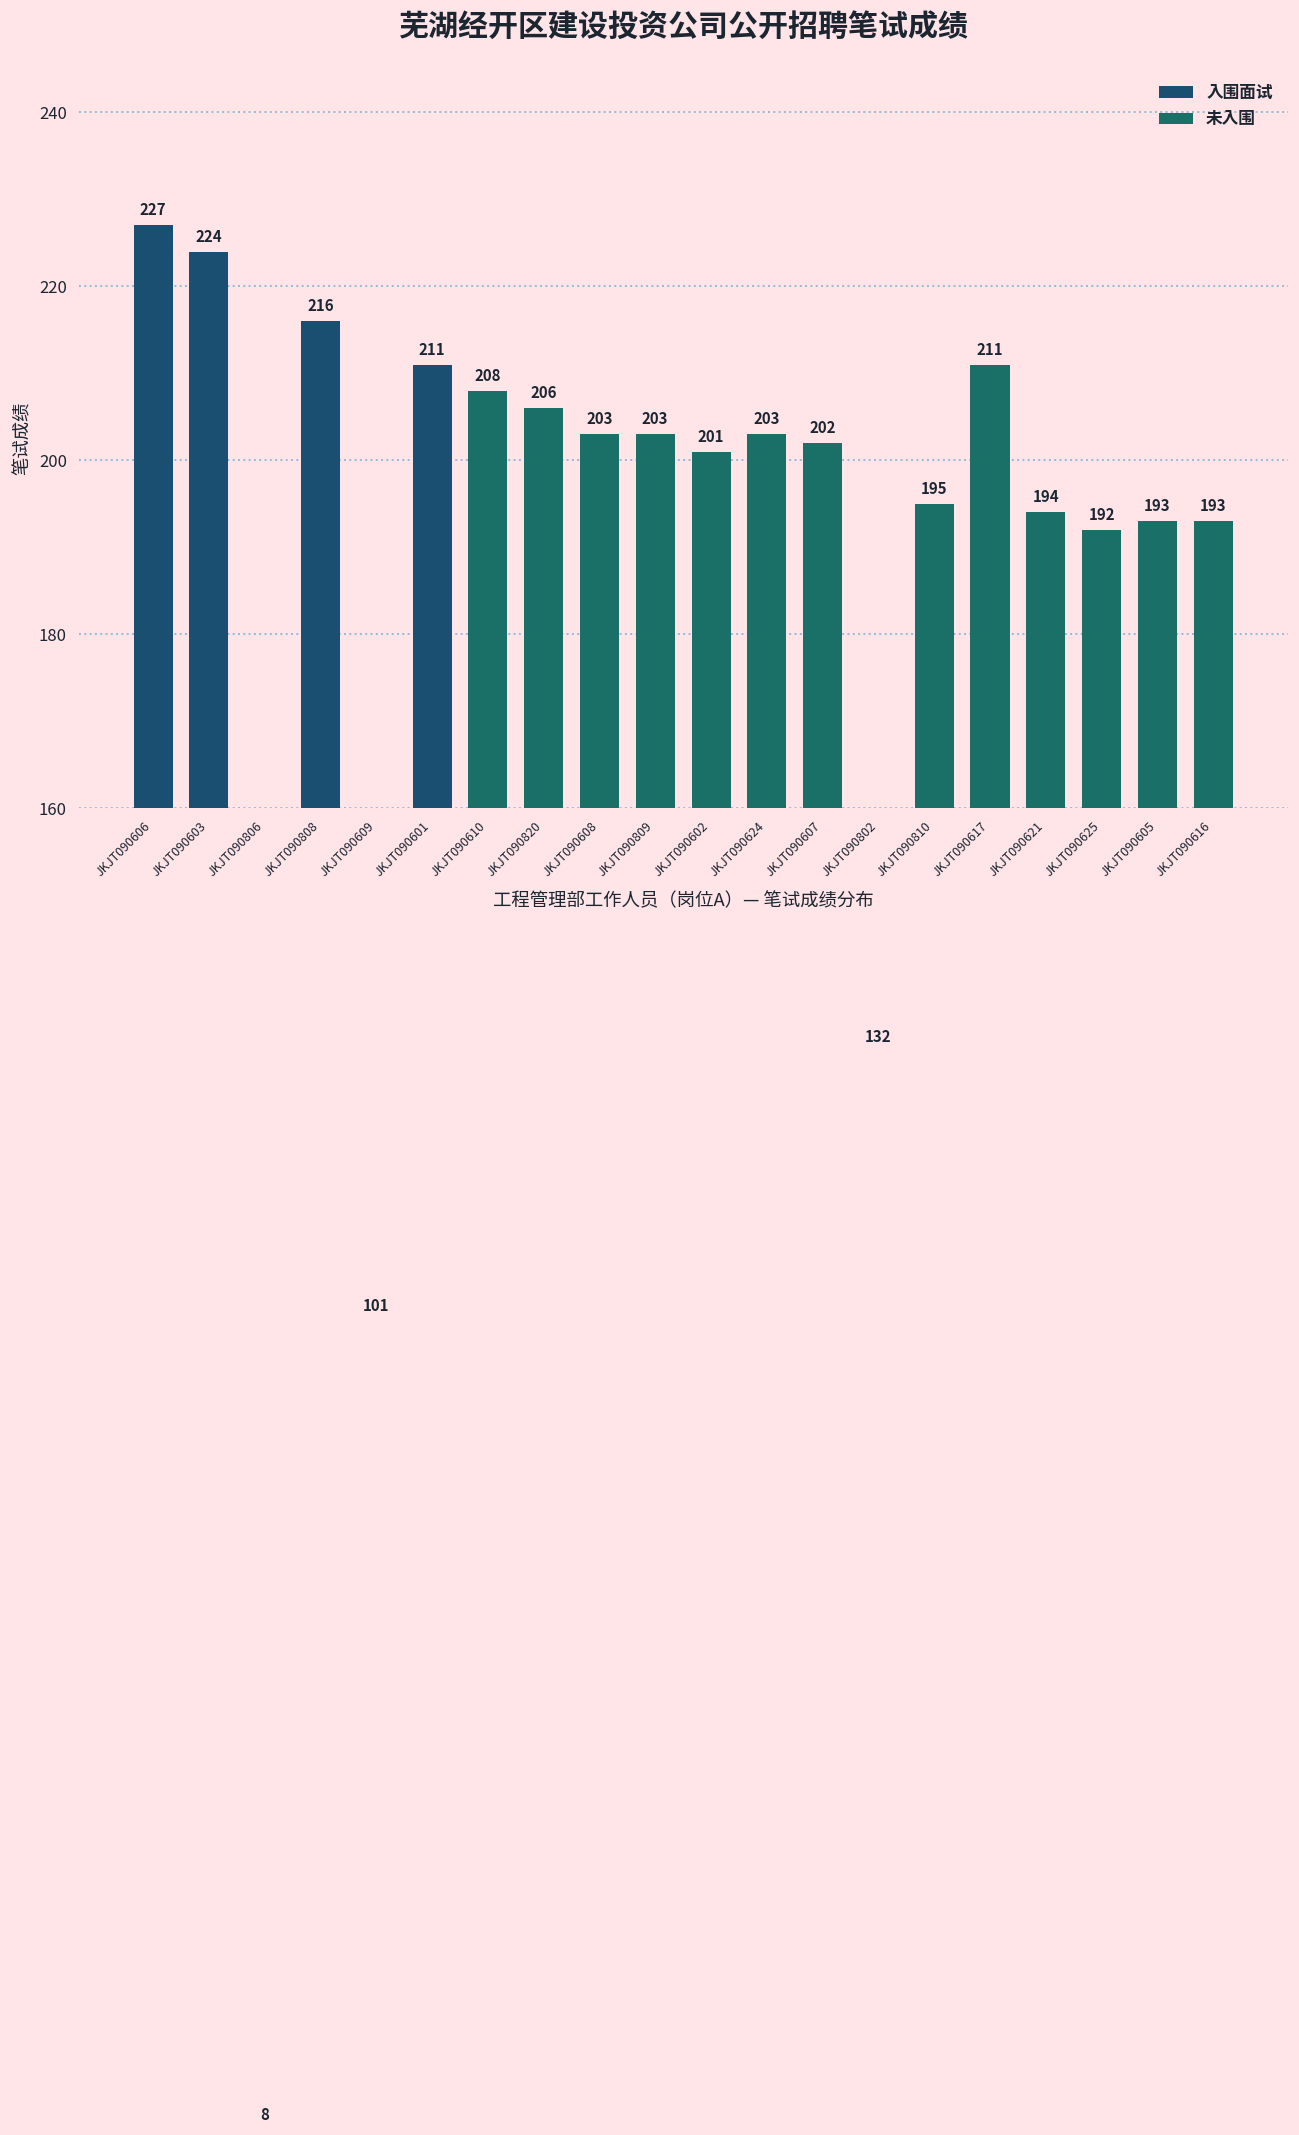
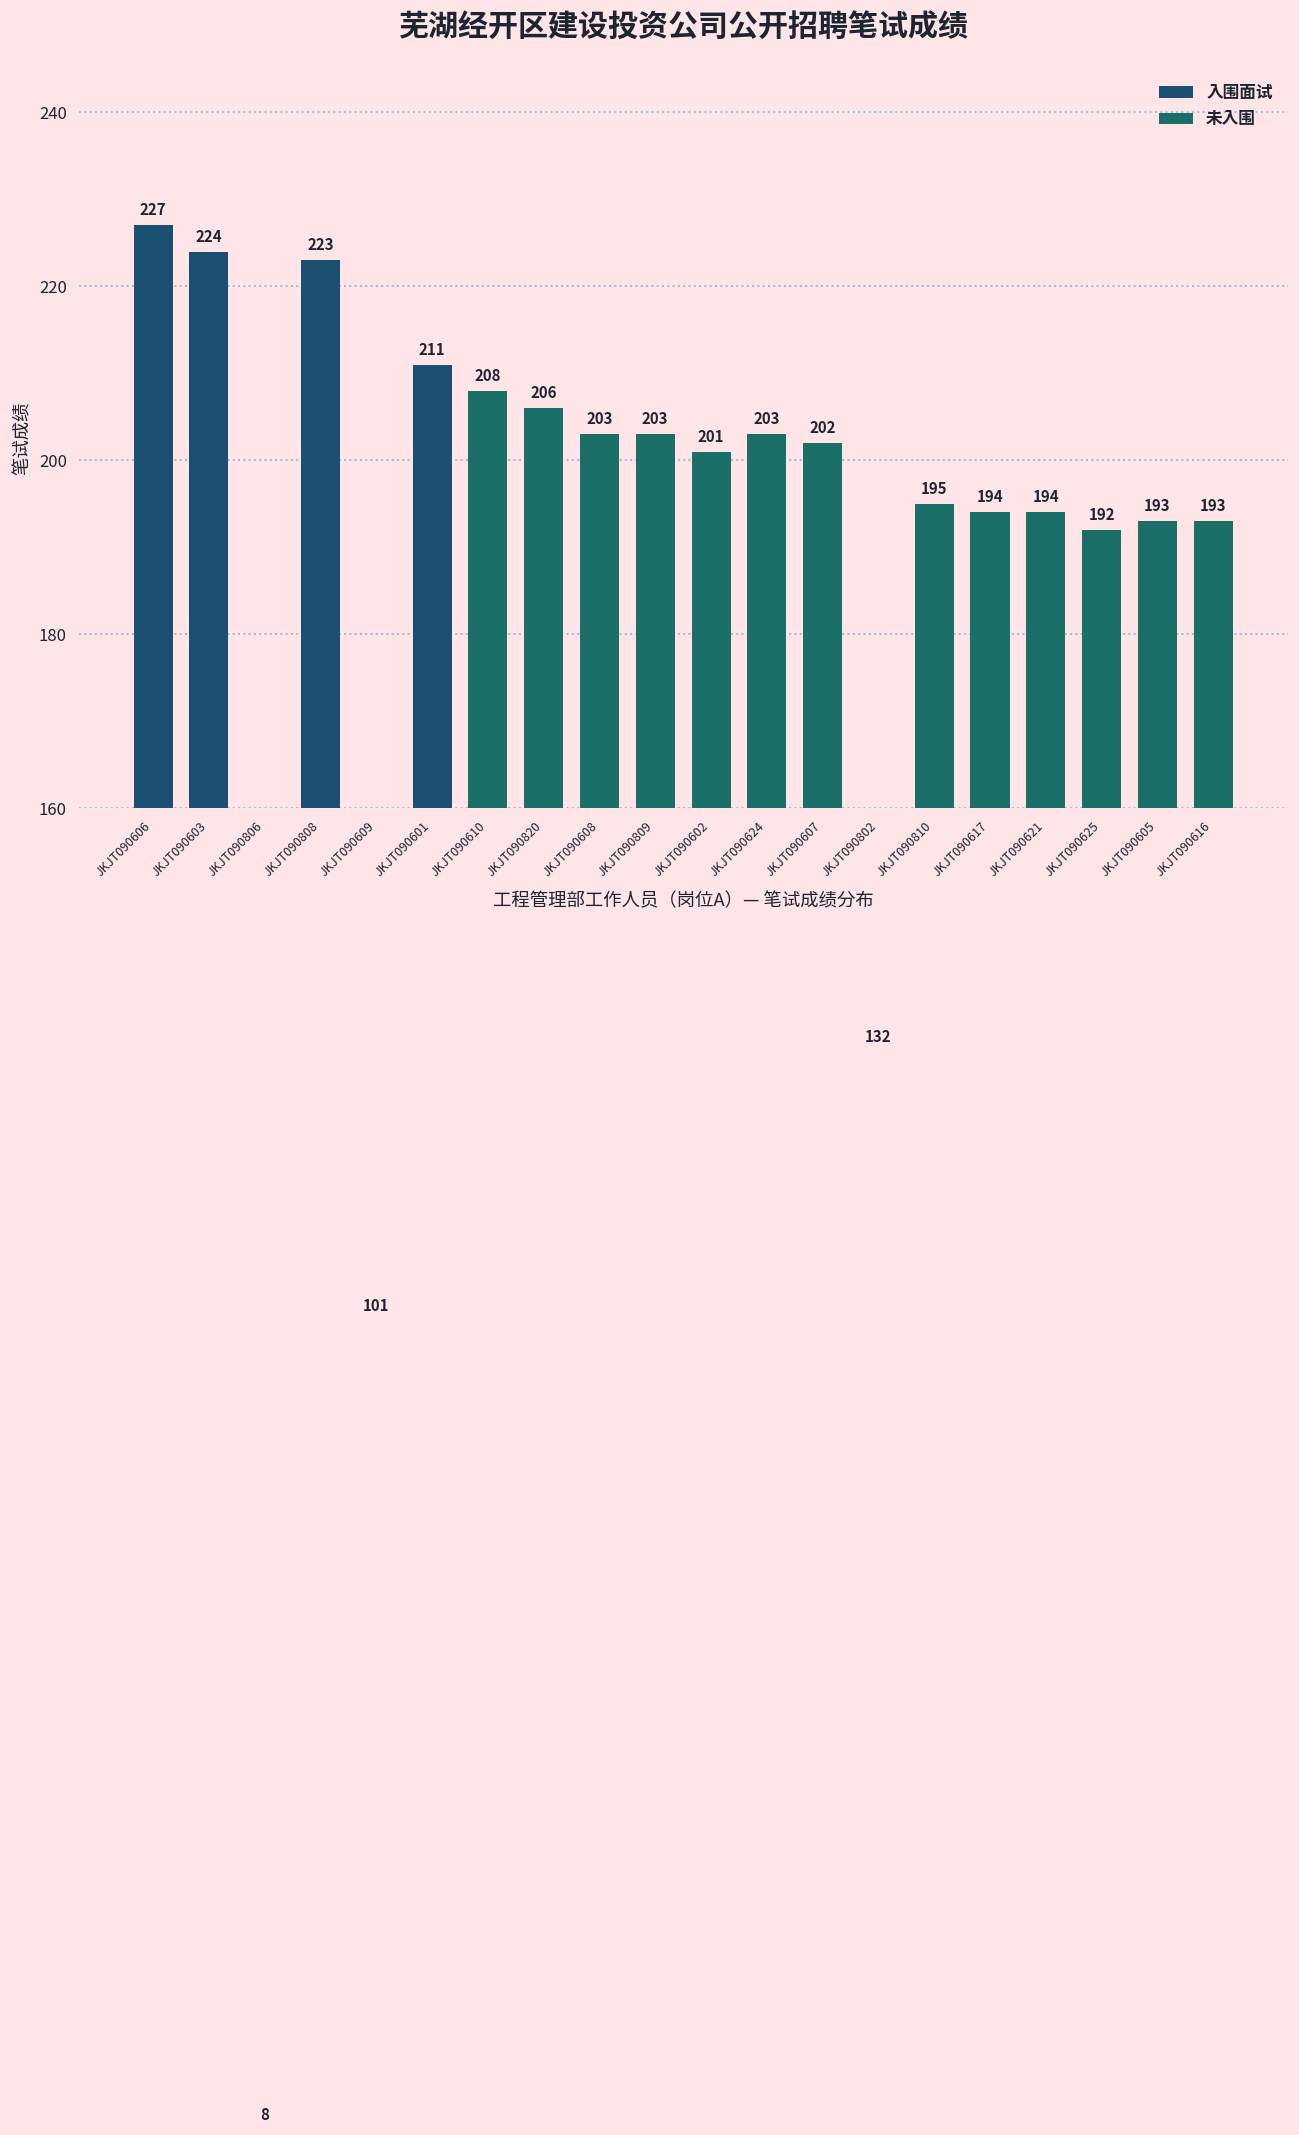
JKJT090808: 216 -> 223
JKJT090617: 211 -> 194
